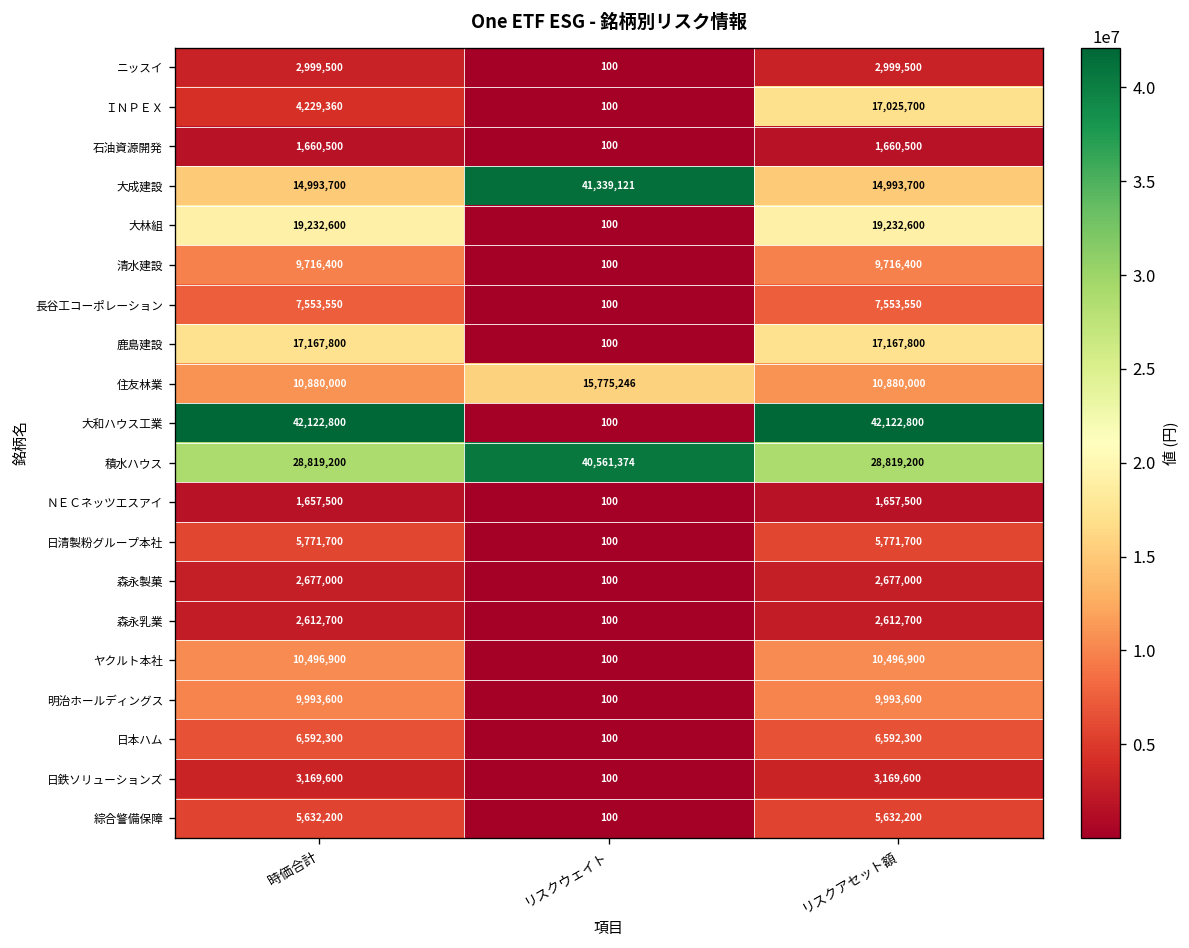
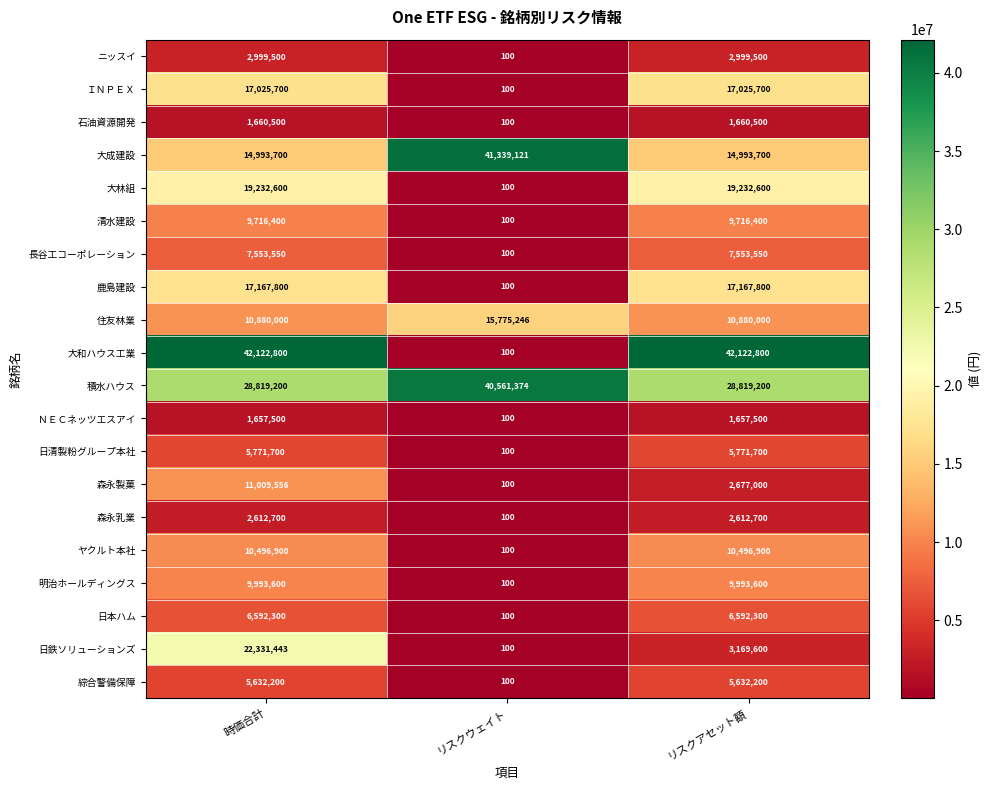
ＩＮＰＥＸ, 時価合計: 4,229,360 -> 17,025,700
森永製菓, 時価合計: 2,677,000 -> 11,009,556
日鉄ソリューションズ, 時価合計: 3,169,600 -> 22,331,443
